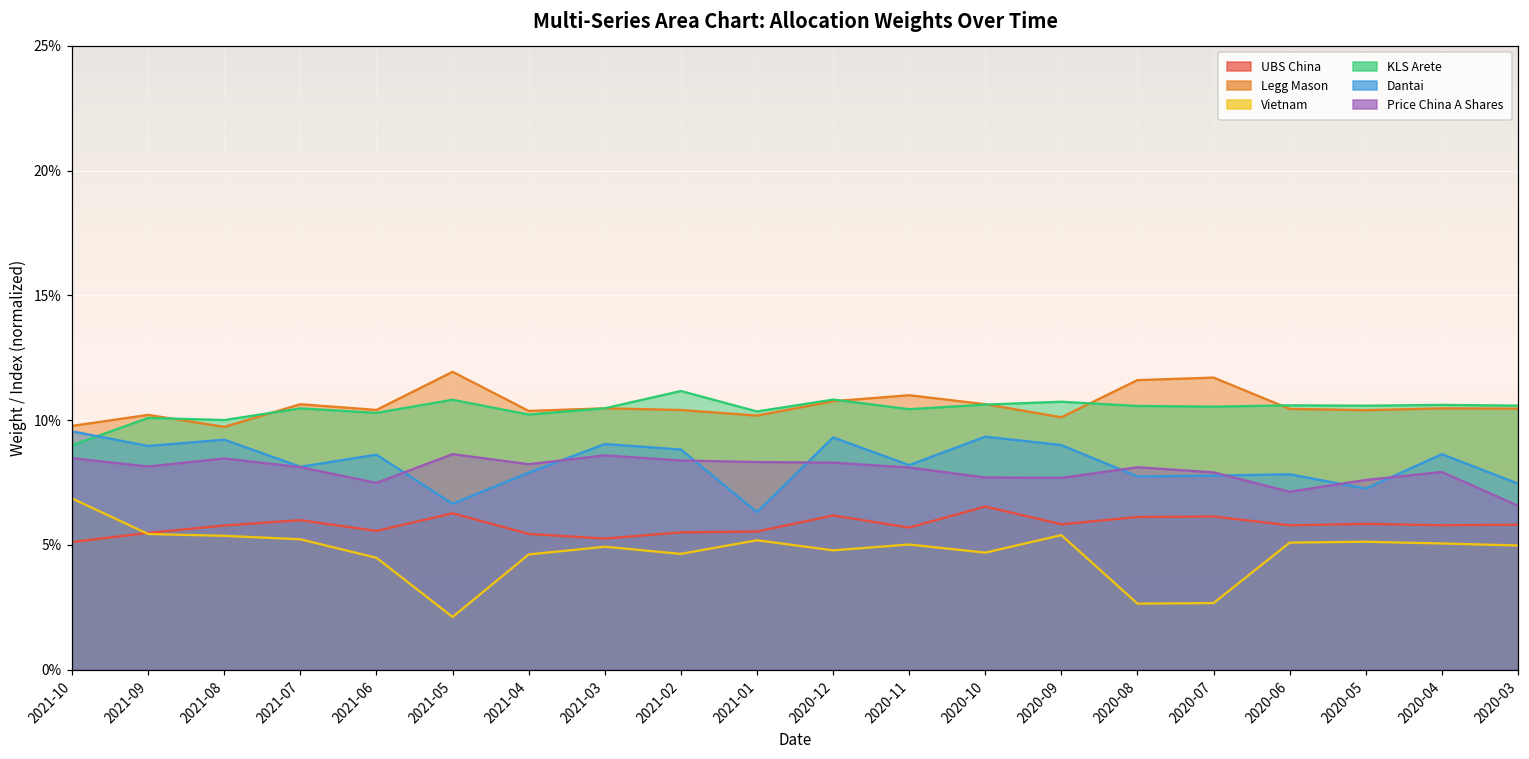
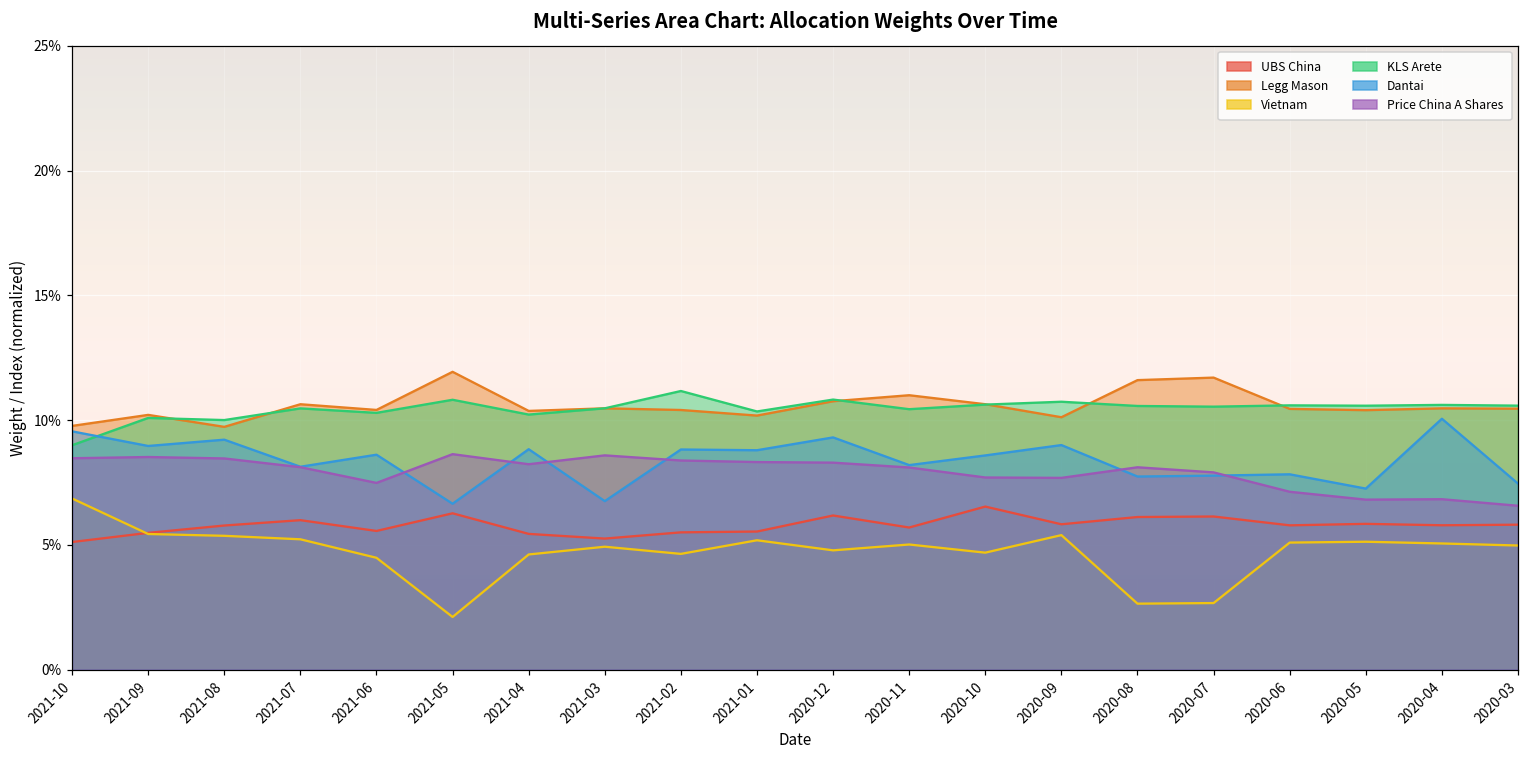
Price China A Shares, 2021-09: 8.1% -> 8.5%
Dantai, 2021-04: 7.9% -> 8.8%
Dantai, 2021-03: 9.0% -> 6.8%
Dantai, 2021-01: 6.3% -> 8.8%
Dantai, 2020-10: 9.3% -> 8.6%
Price China A Shares, 2020-05: 7.6% -> 6.8%
Dantai, 2020-04: 8.6% -> 10.1%
Price China A Shares, 2020-04: 7.9% -> 6.8%
